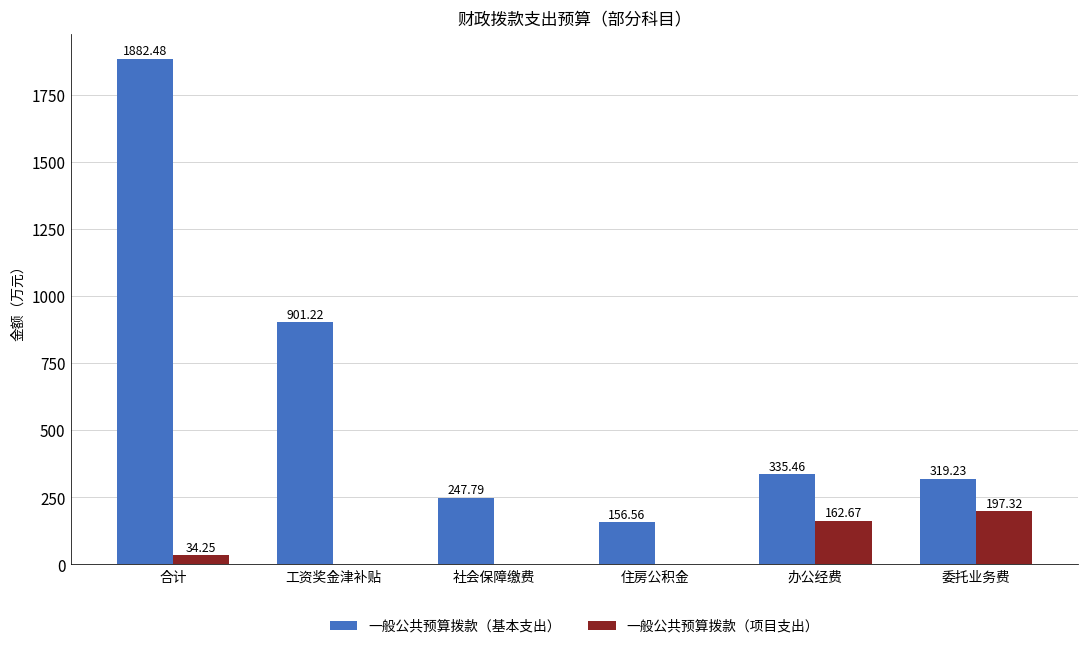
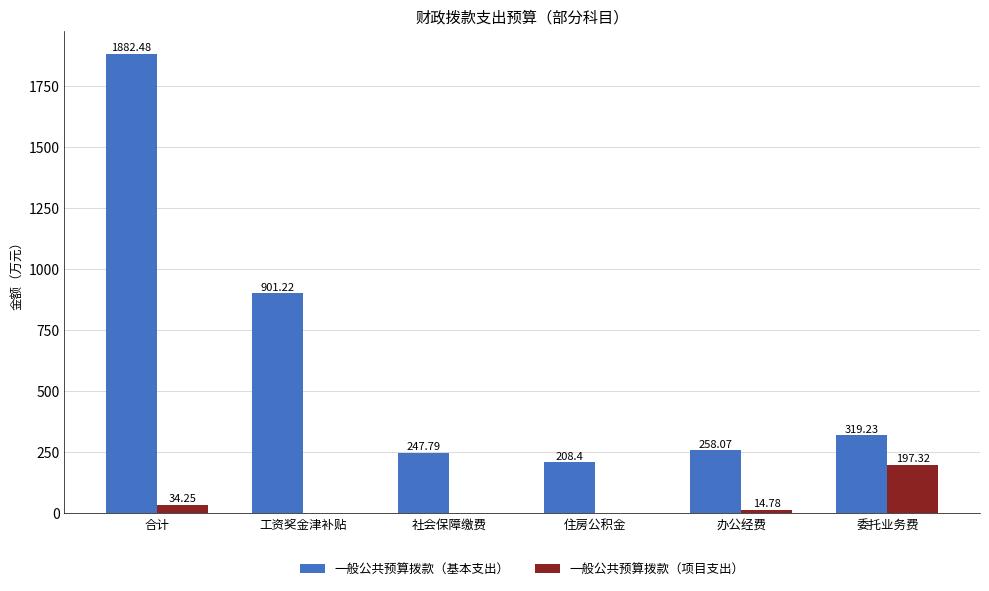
一般公共预算拨款（基本支出）, 住房公积金: 156.56 -> 208.4
一般公共预算拨款（基本支出）, 办公经费: 335.46 -> 258.07
一般公共预算拨款（项目支出）, 办公经费: 162.67 -> 14.78
